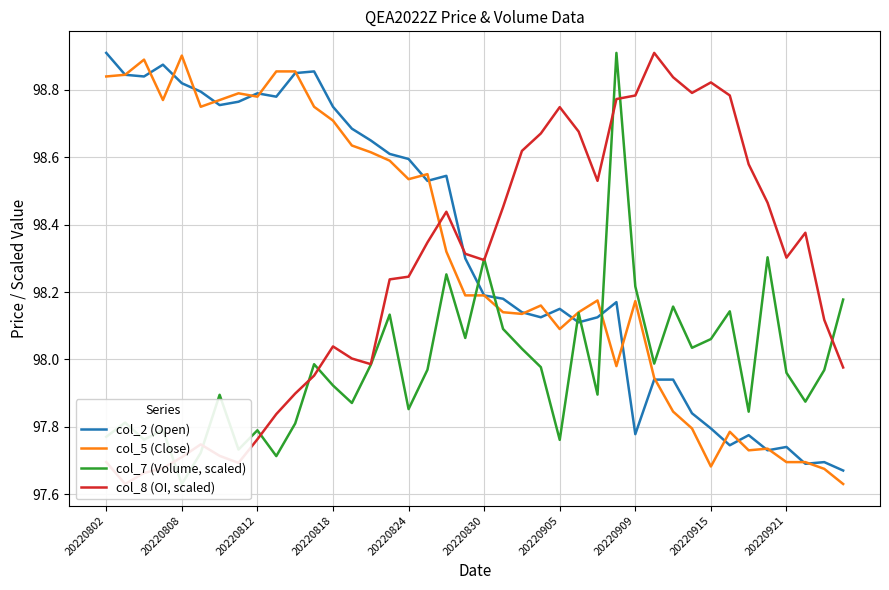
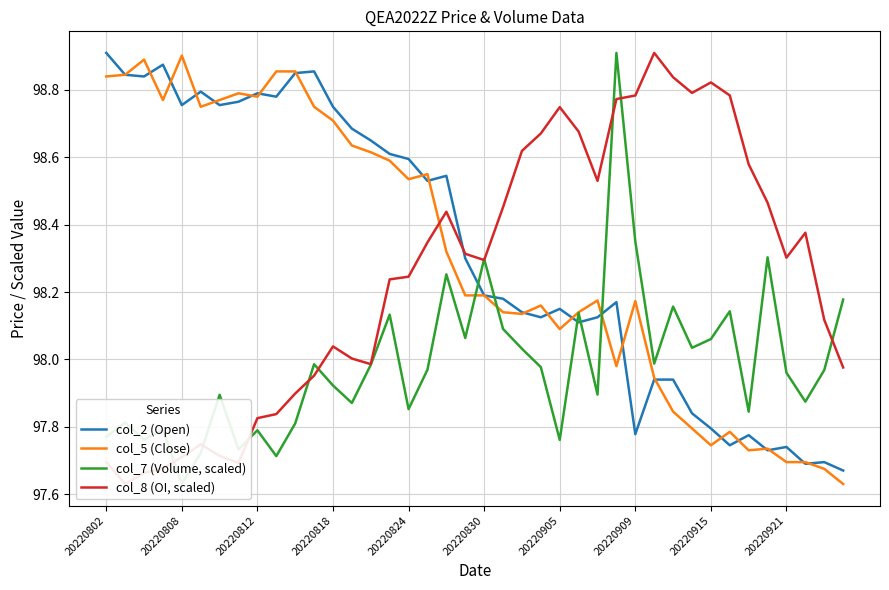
col_2 (Open), 20220808: 98.82 -> 98.76
col_8 (OI, scaled), 20220812: 97.76 -> 97.83
col_7 (Volume, scaled), 20220909: 98.22 -> 98.35
col_5 (Close), 20220915: 97.68 -> 97.75
